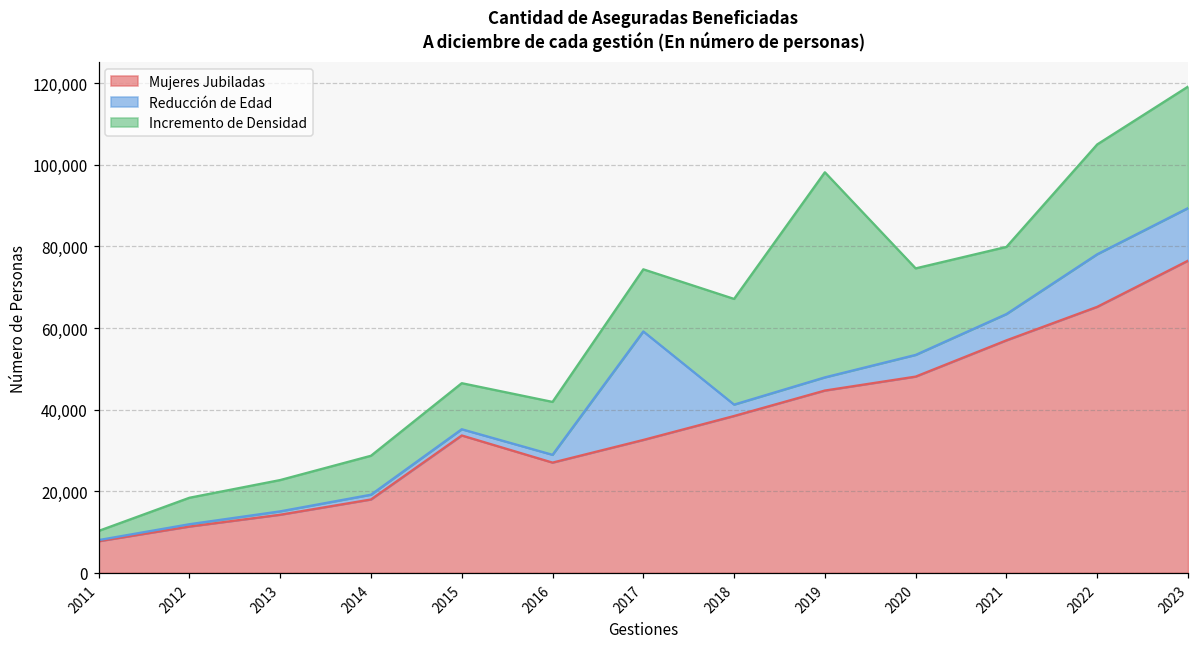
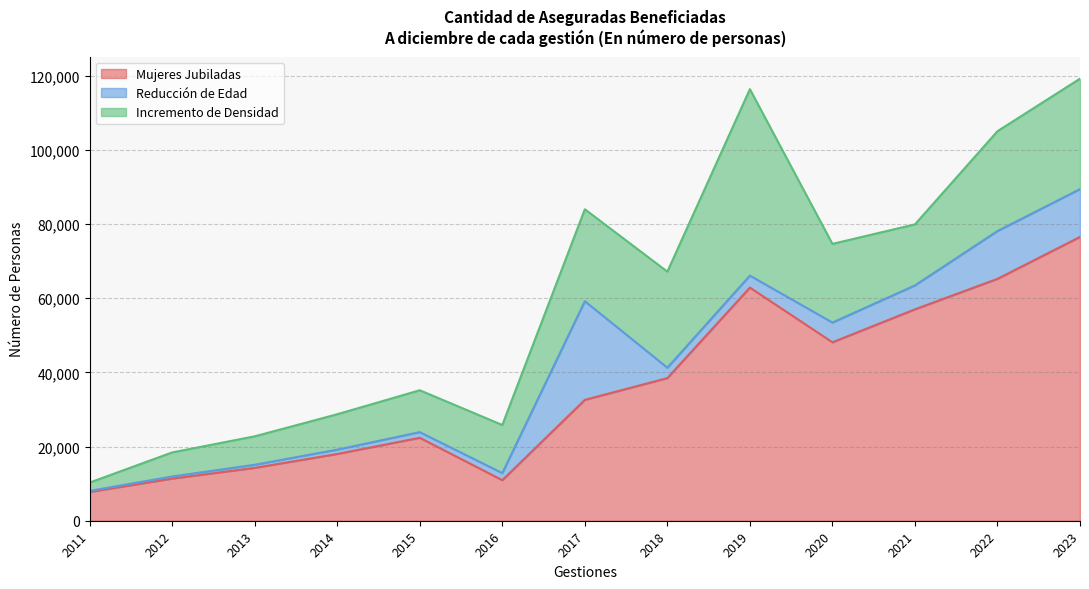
Mujeres Jubiladas, 2015: 34,000 -> 22,000
Mujeres Jubiladas, 2016: 27,000 -> 11,000
Incremento de Densidad, 2017: 15,000 -> 25,000
Mujeres Jubiladas, 2019: 45,000 -> 63,000
